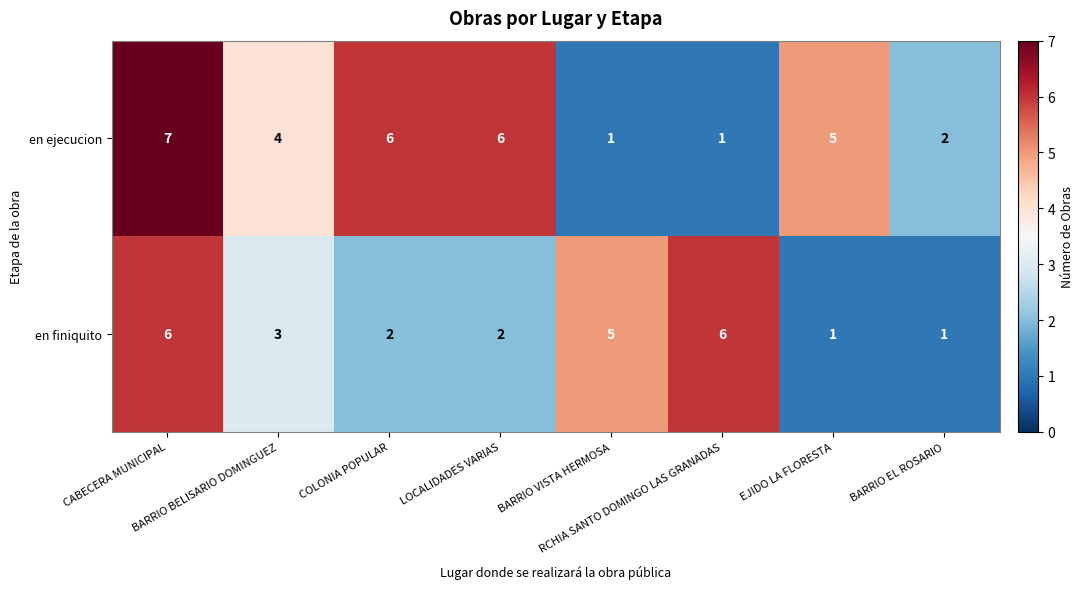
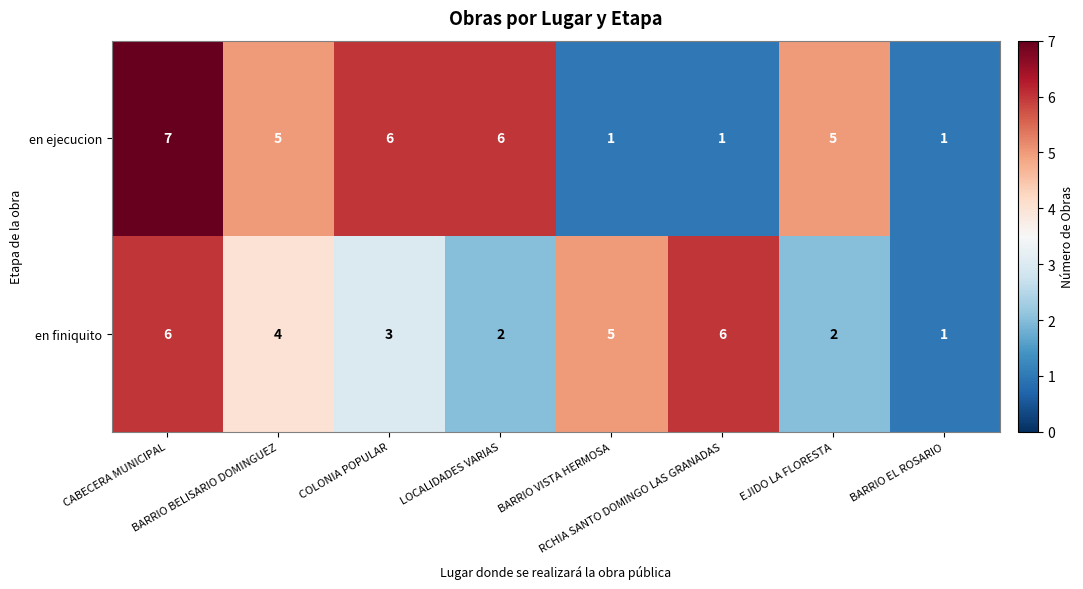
en ejecucion, BARRIO BELISARIO DOMINGUEZ: 4 -> 5
en ejecucion, BARRIO EL ROSARIO: 2 -> 1
en finiquito, BARRIO BELISARIO DOMINGUEZ: 3 -> 4
en finiquito, COLONIA POPULAR: 2 -> 3
en finiquito, EJIDO LA FLORESTA: 1 -> 2
